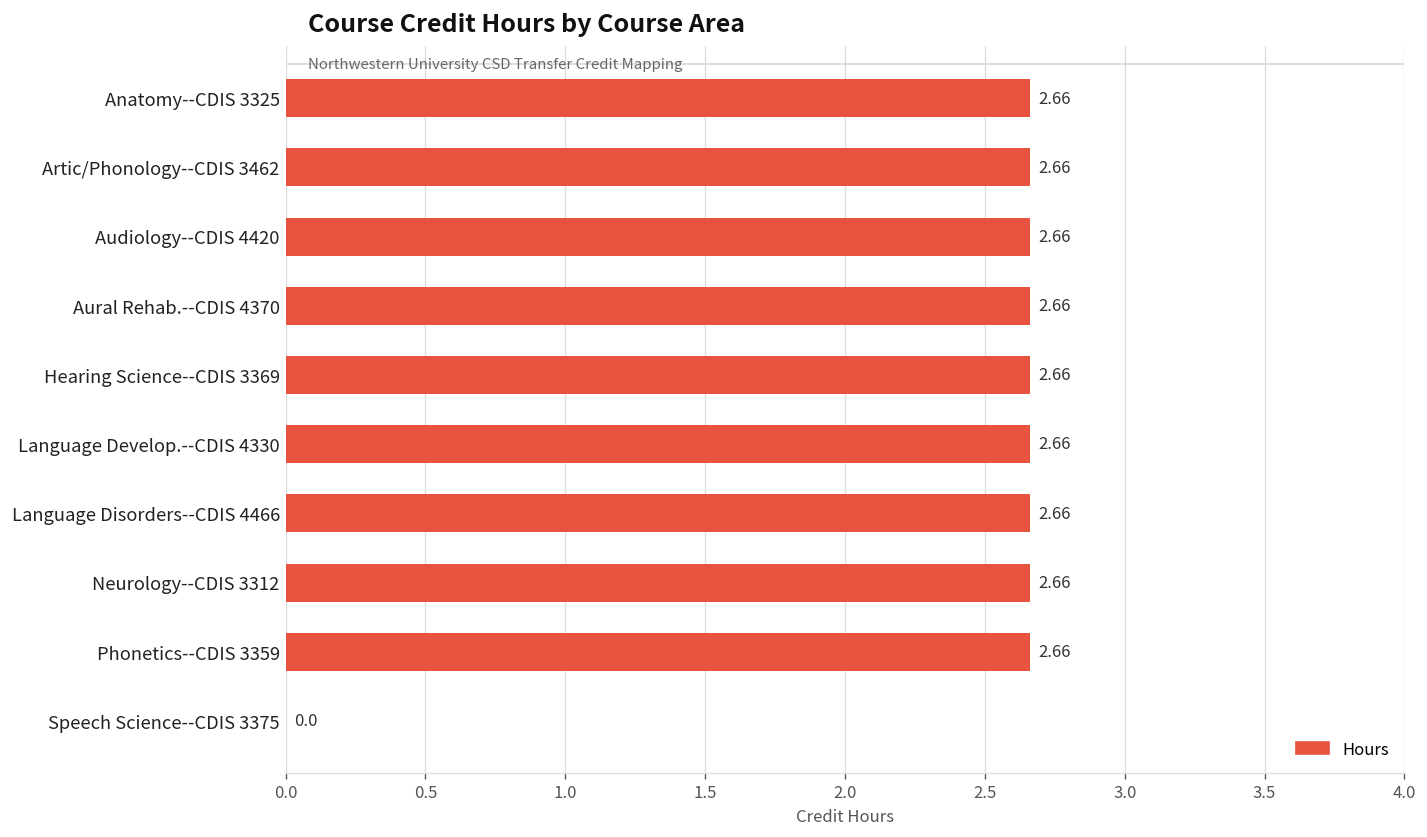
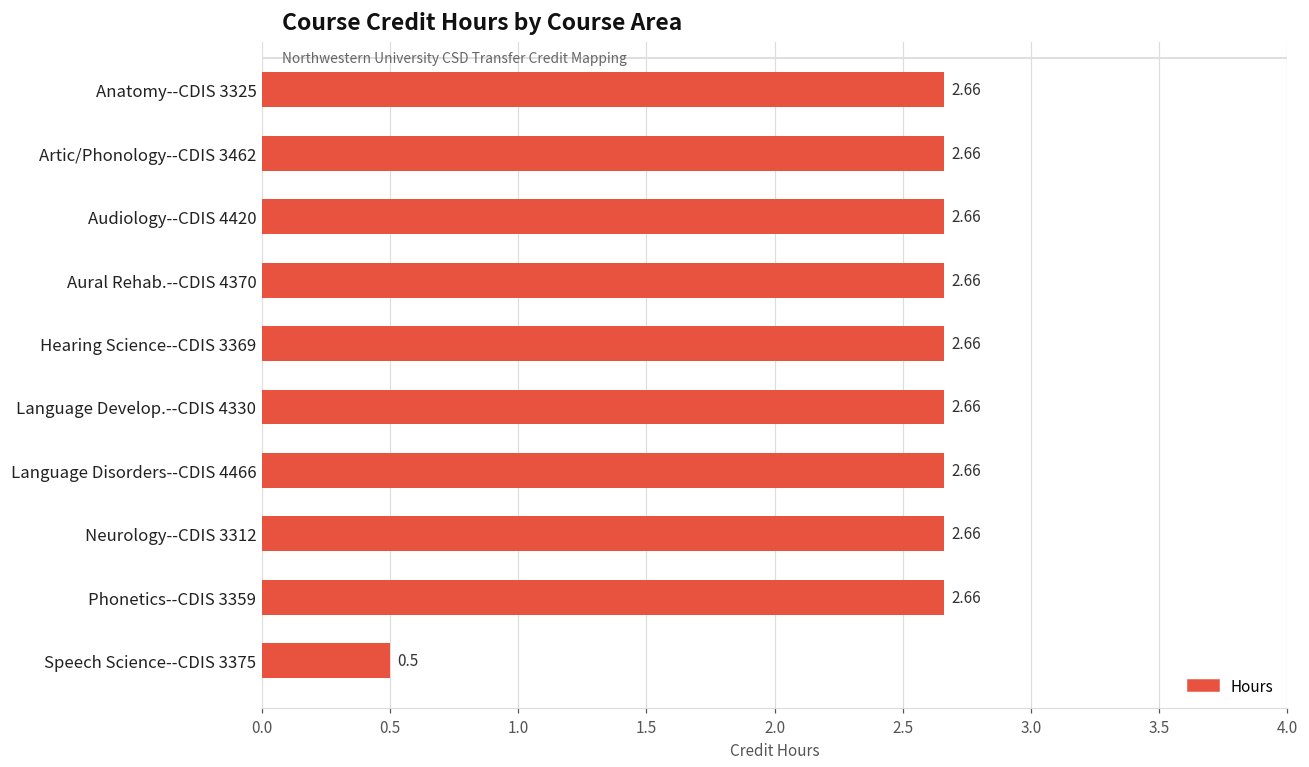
Speech Science--CDIS 3375: 0.0 -> 0.5
